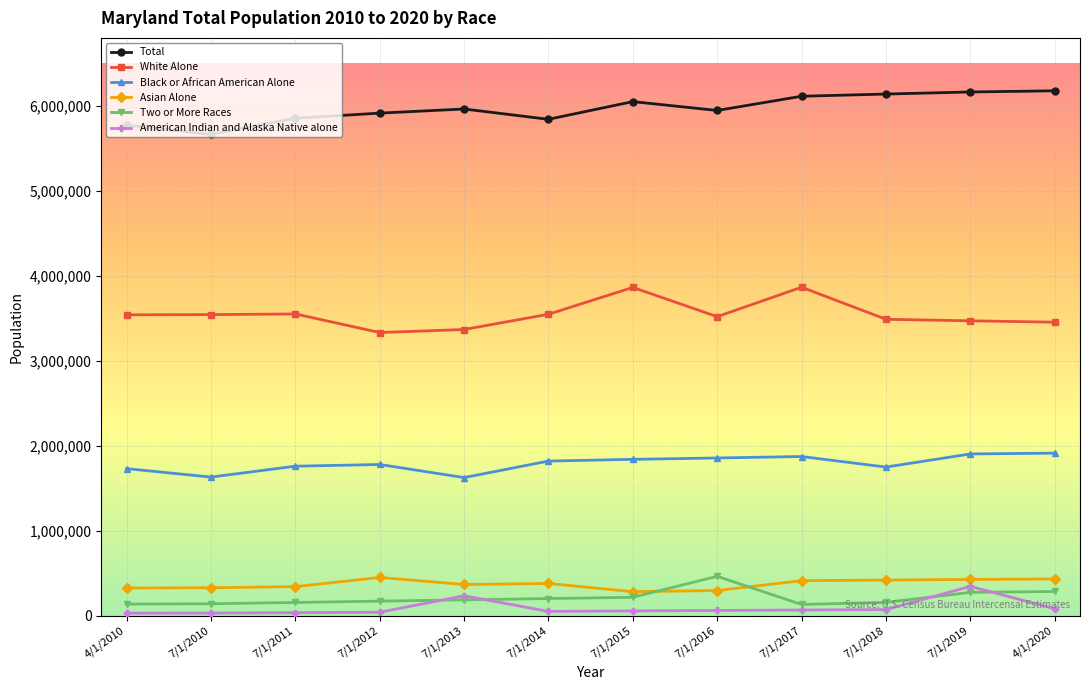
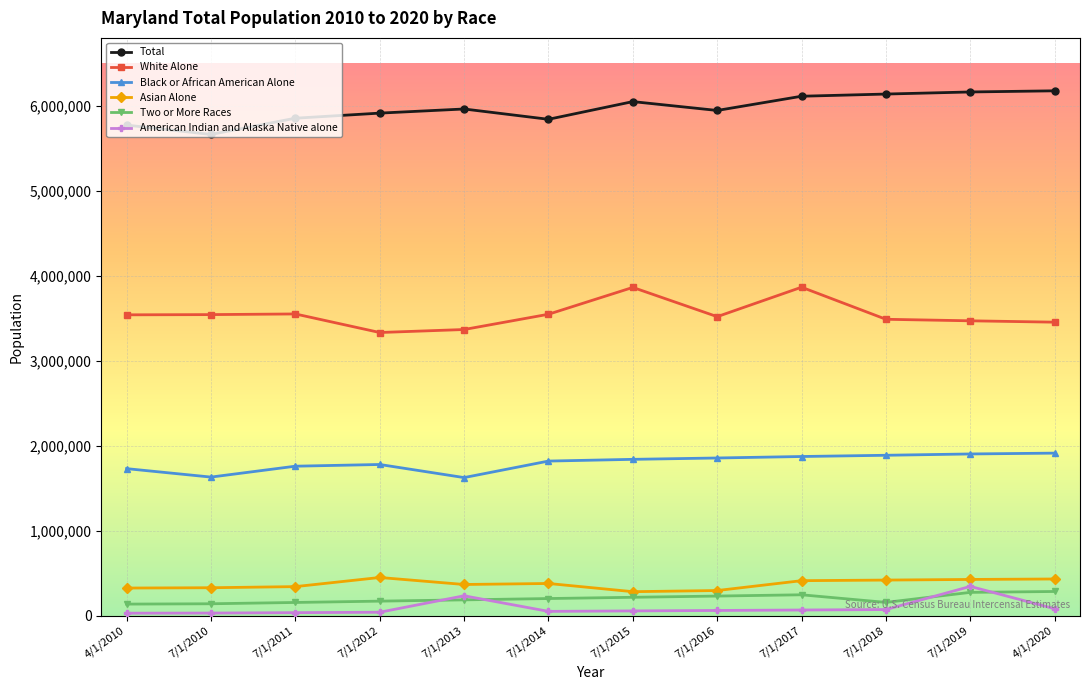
Two or More Races, 7/1/2016: 500,000 -> 200,000
Two or More Races, 7/1/2017: 100,000 -> 200,000
Black or African American Alone, 7/1/2018: 1,800,000 -> 1,900,000
